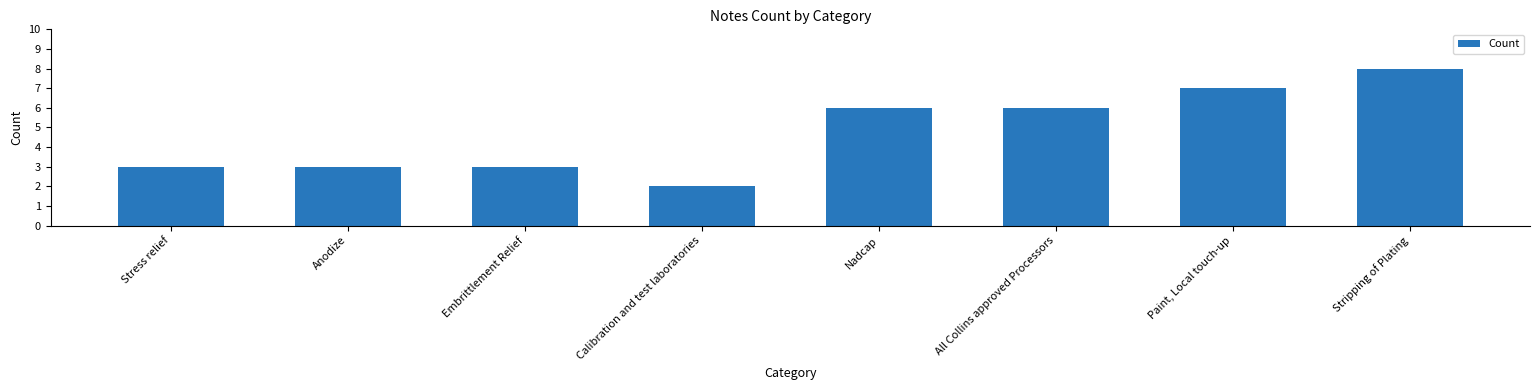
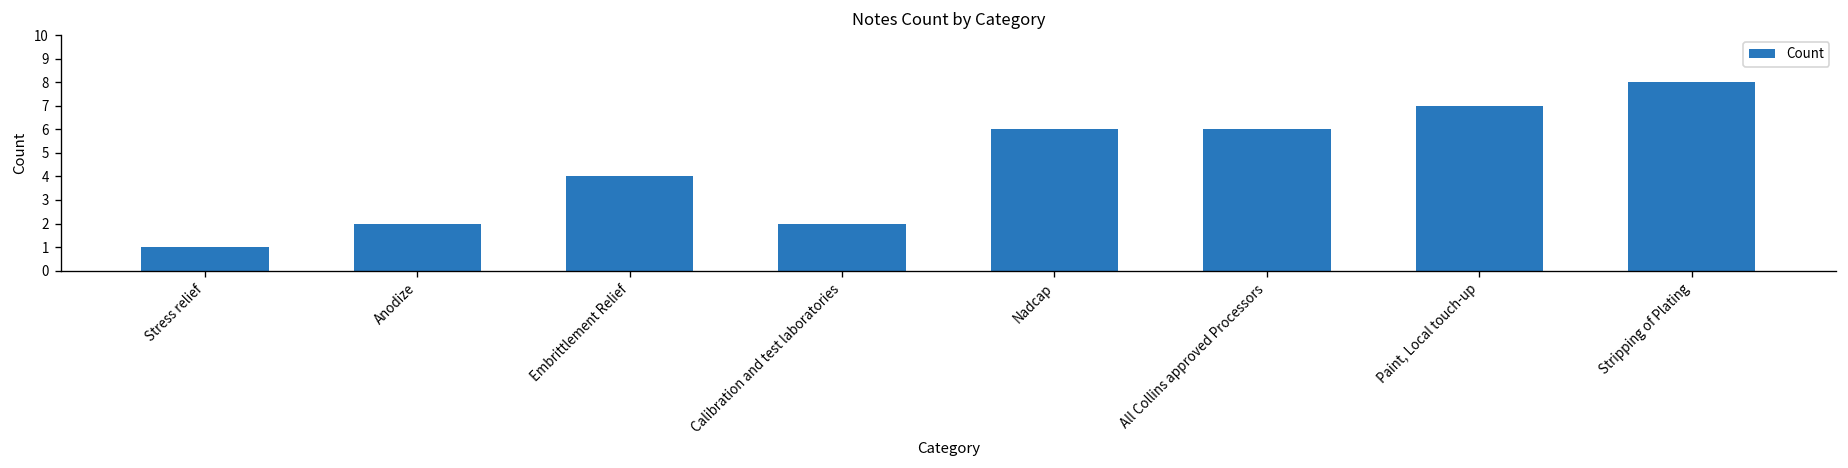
Stress relief: 3 -> 1
Anodize: 3 -> 2
Embrittlement Relief: 3 -> 4
